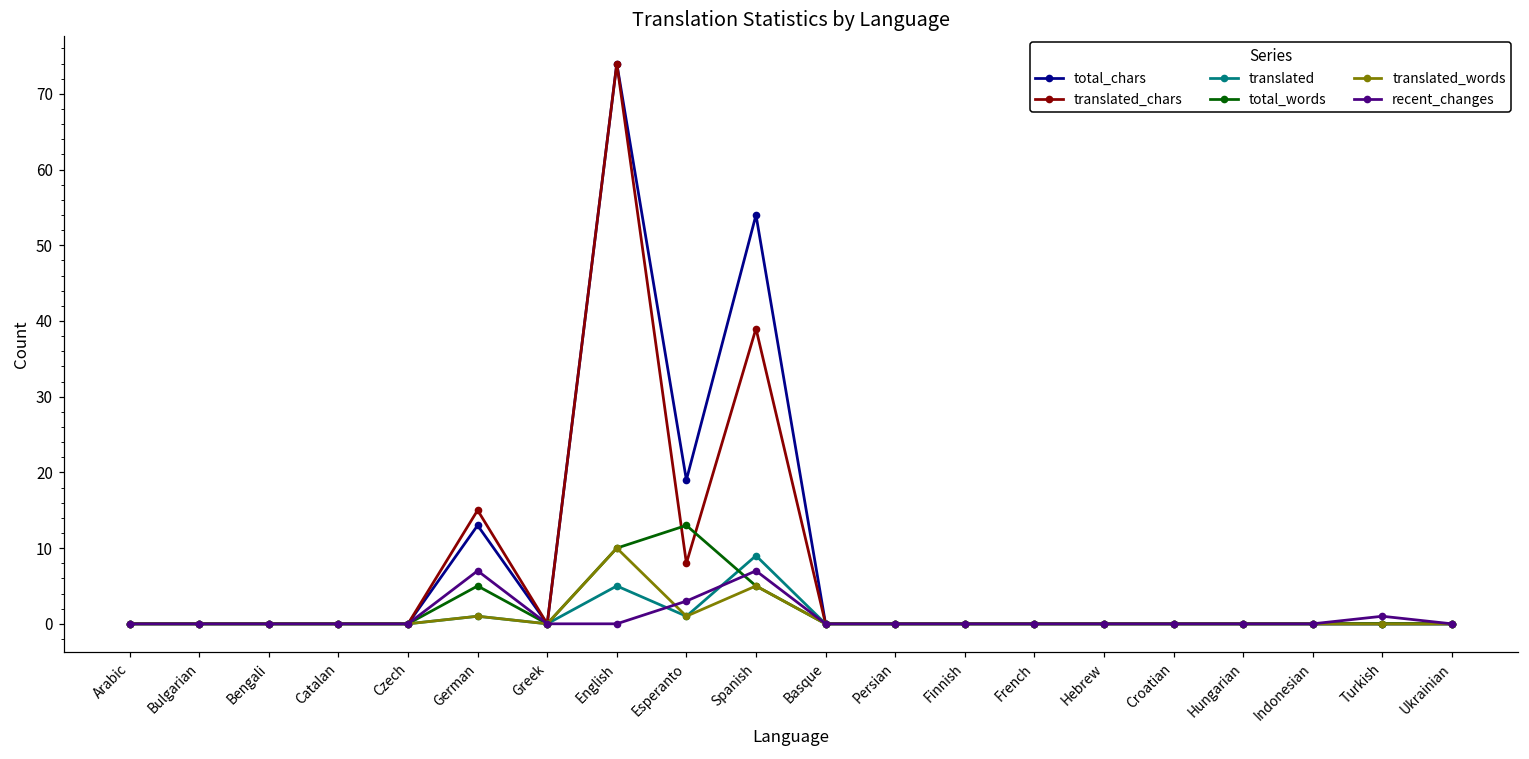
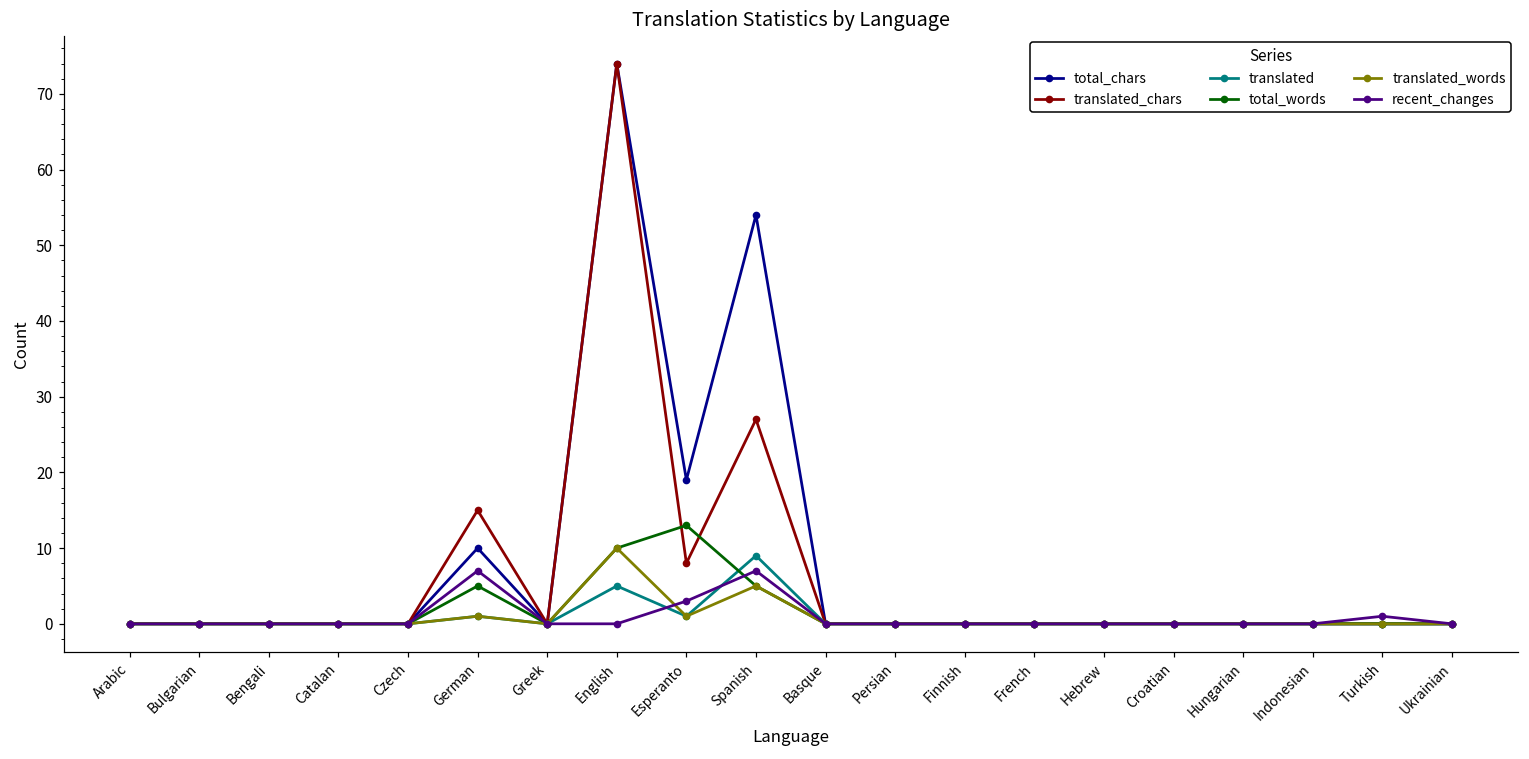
total_chars, German: 13 -> 10
translated_chars, Spanish: 39 -> 27
